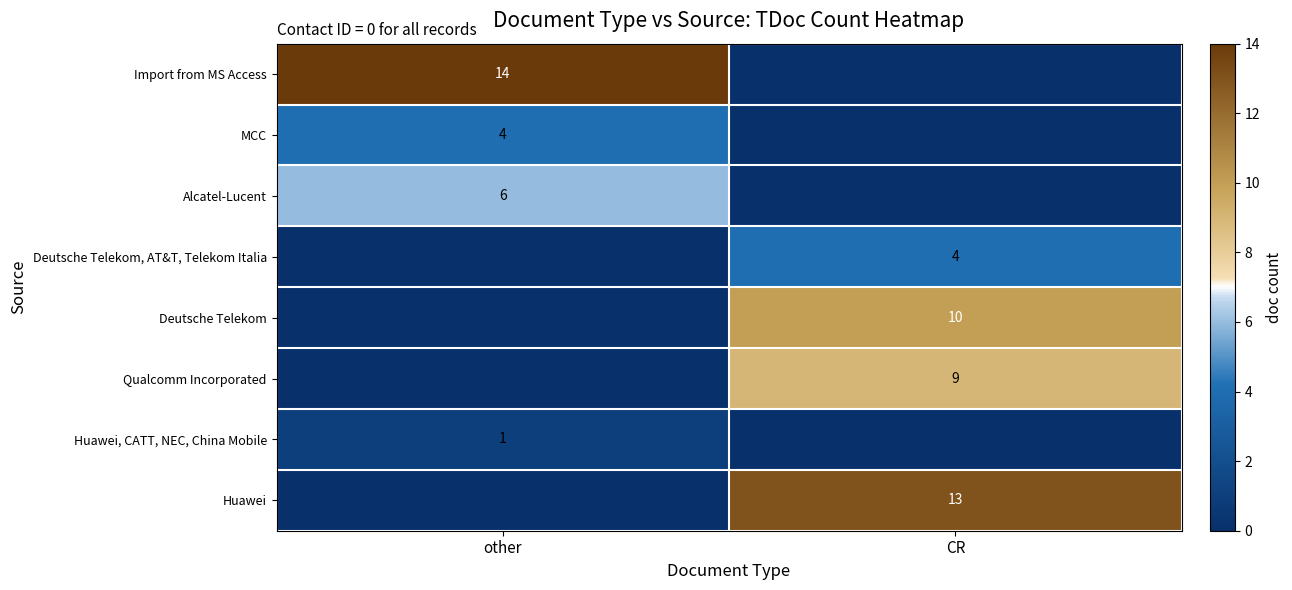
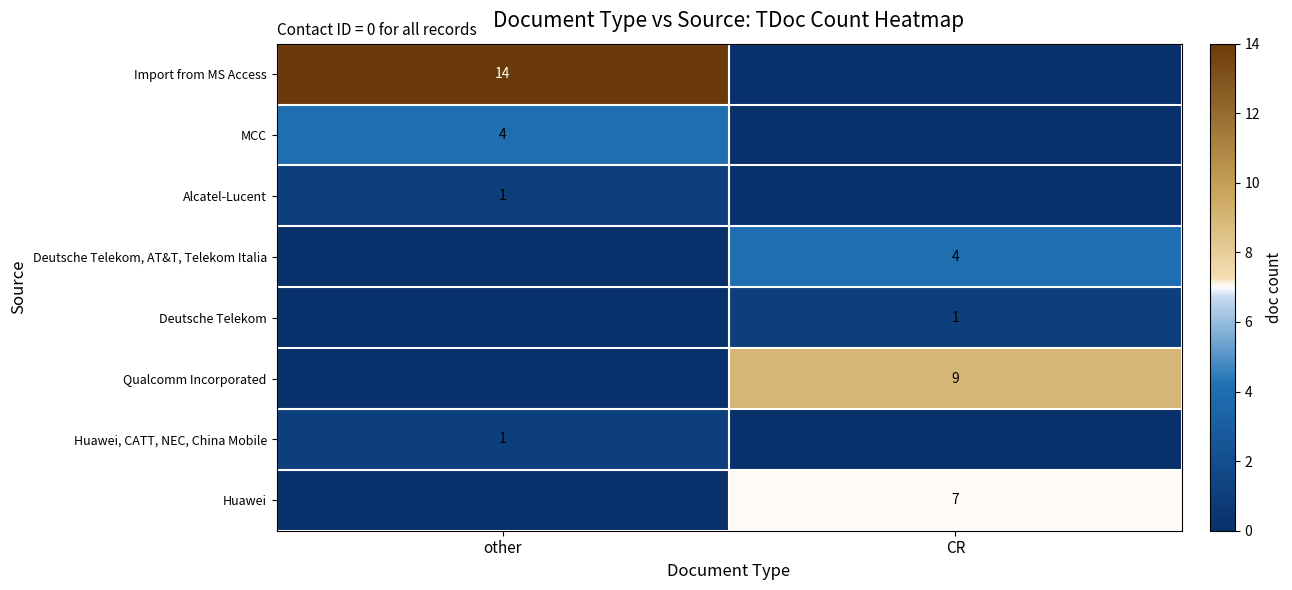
Alcatel-Lucent, other: 6 -> 1
Deutsche Telekom, CR: 10 -> 1
Huawei, CR: 13 -> 7
